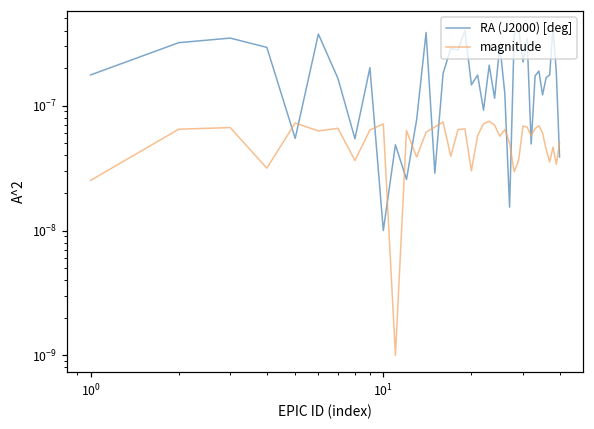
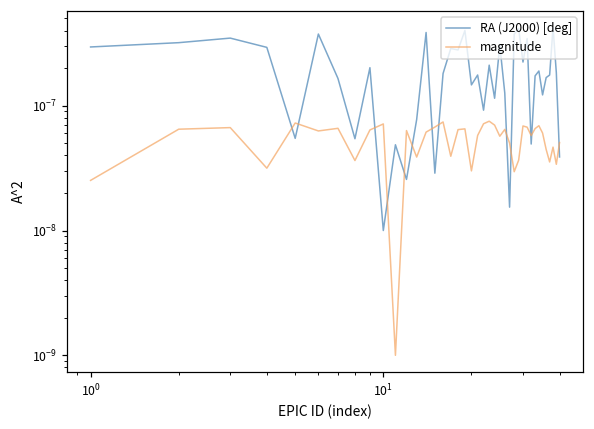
RA (J2000) [deg], 10^0: 0.00000018 -> 0.00000030
